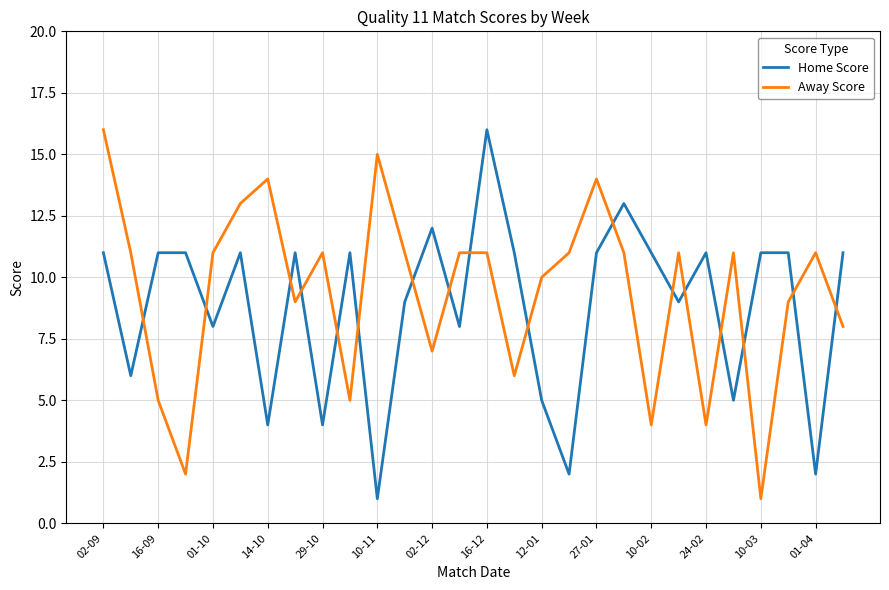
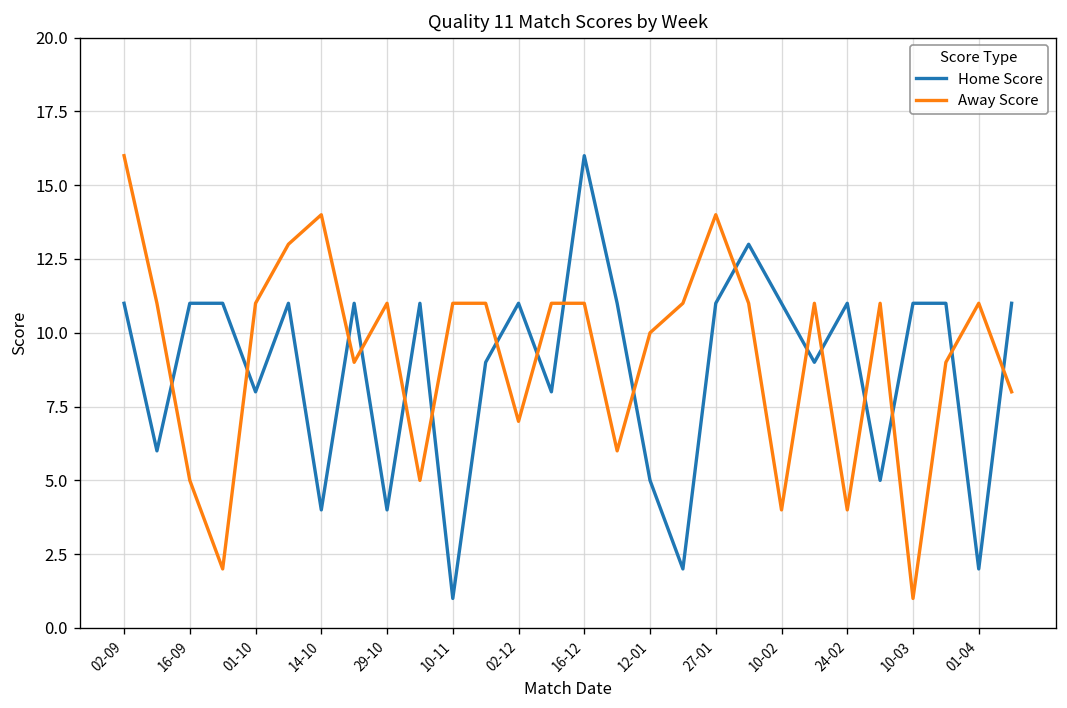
Away Score, 10-11: 15 -> 11
Home Score, 02-12: 12 -> 11
